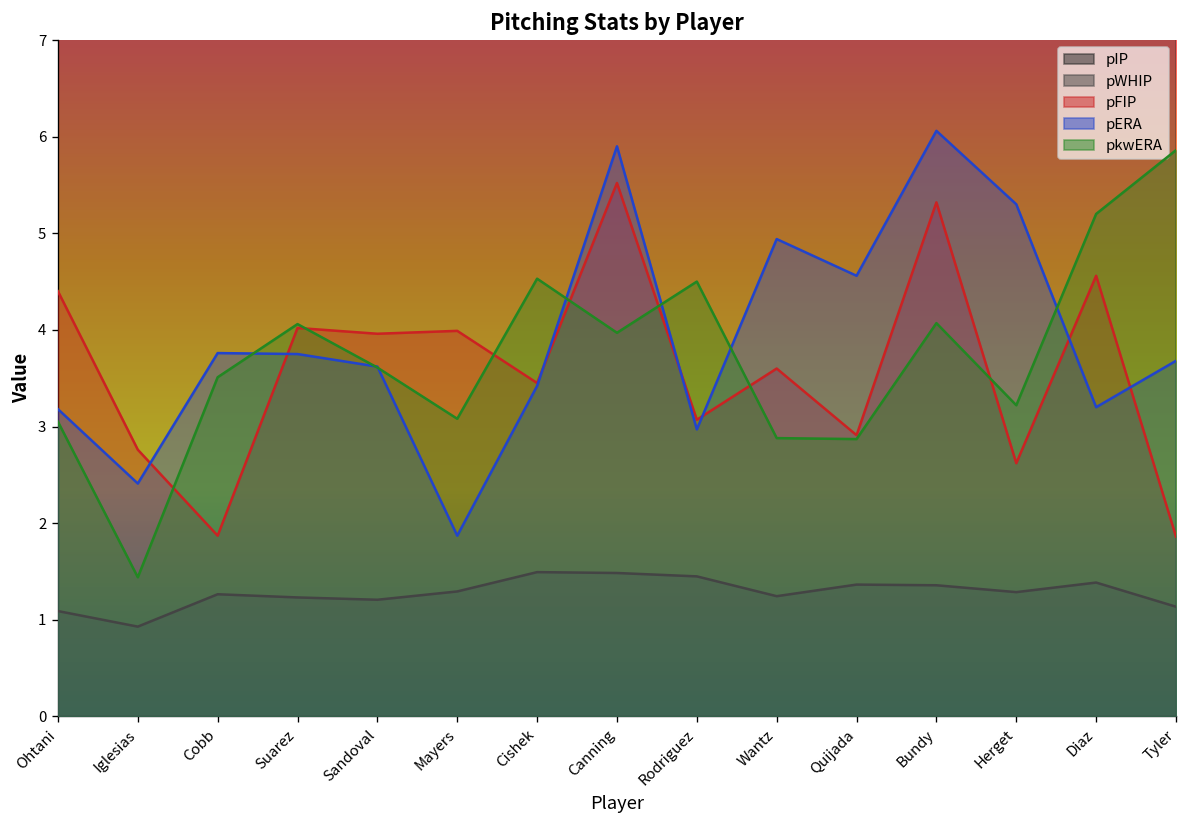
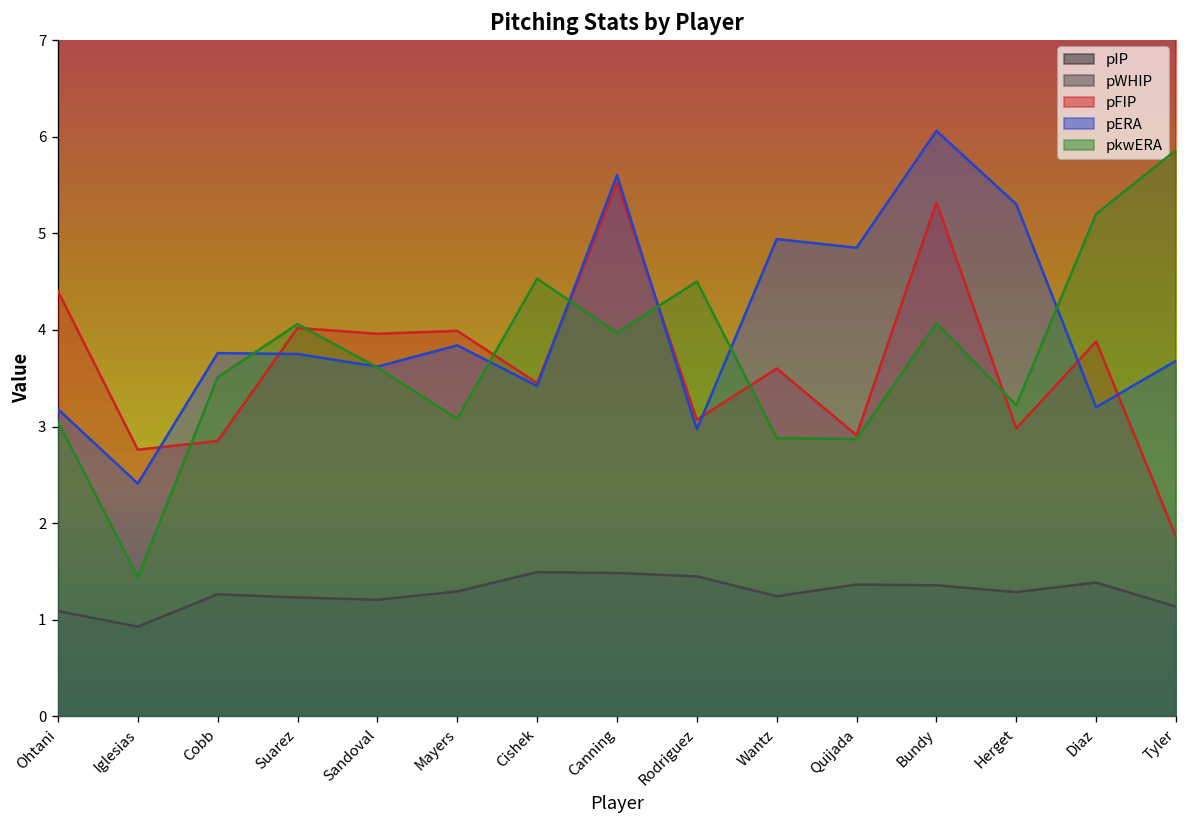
pFIP, Cobb: 1.9 -> 2.9
pERA, Mayers: 1.9 -> 3.8
pERA, Canning: 5.9 -> 5.6
pERA, Quijada: 4.6 -> 4.9
pFIP, Herget: 2.6 -> 3.0
pFIP, Diaz: 4.6 -> 3.9
